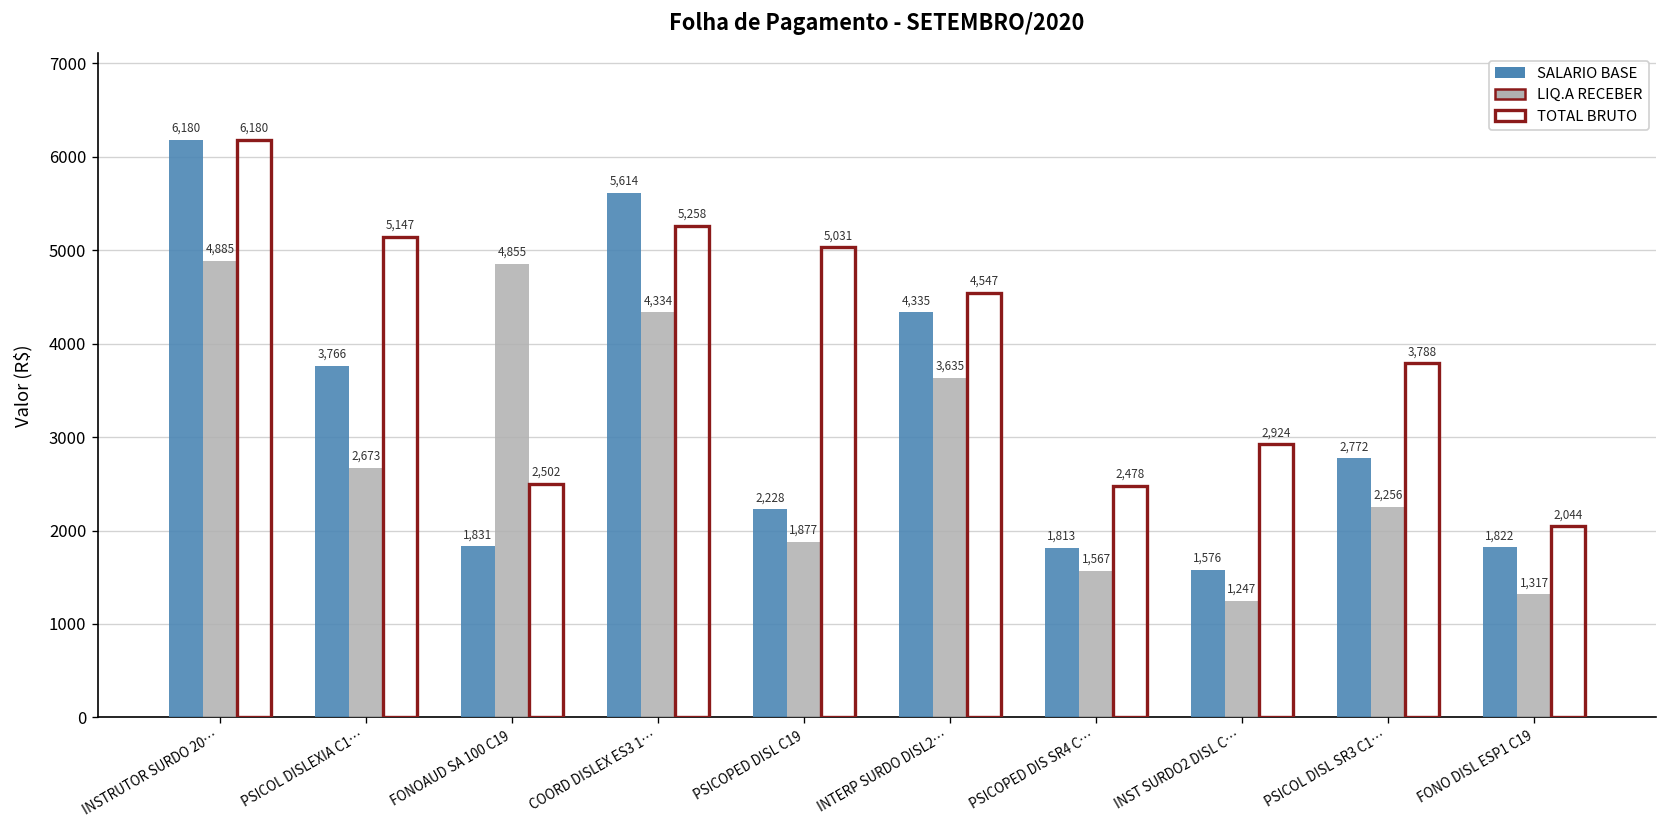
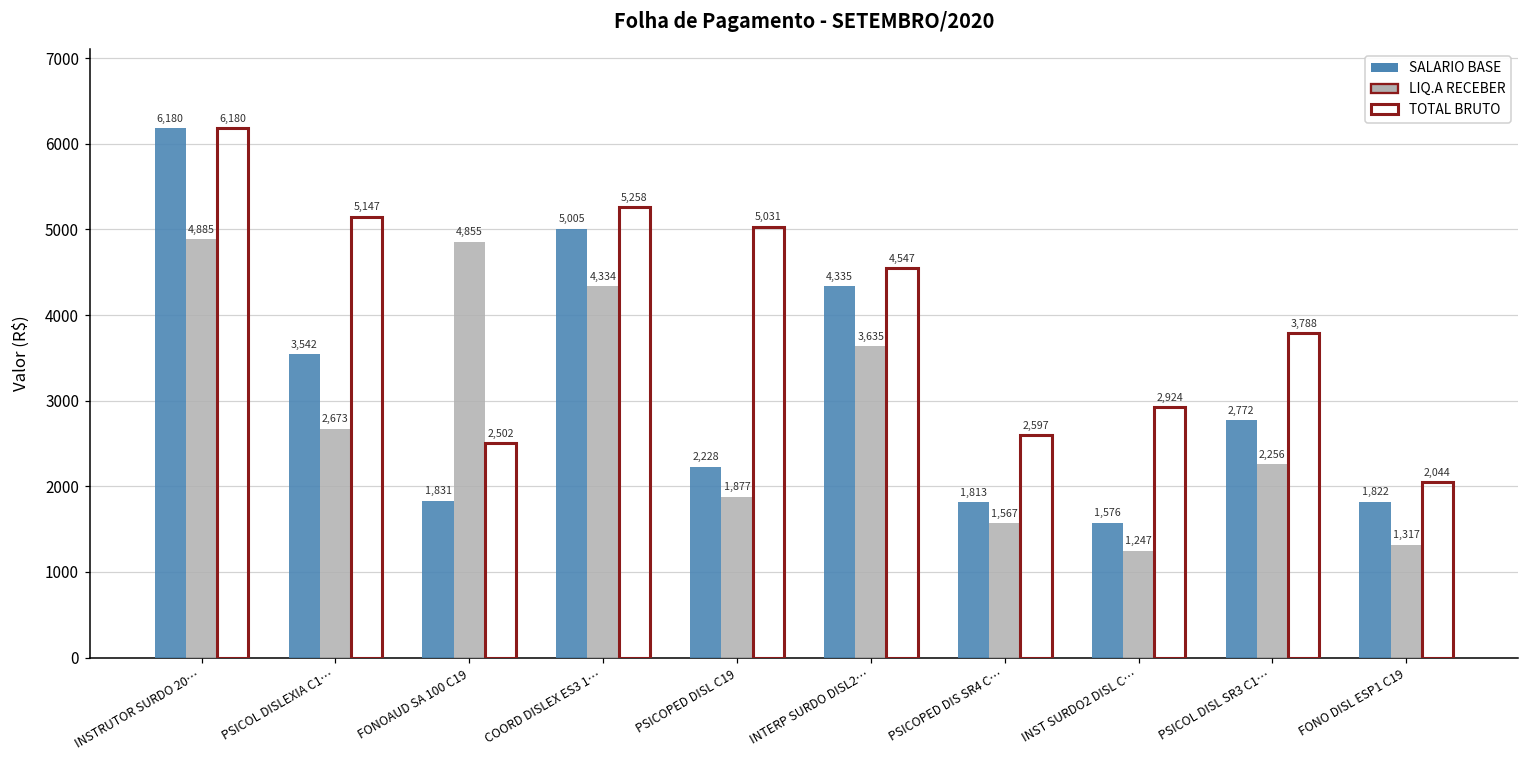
SALARIO BASE, PSICOL DISLEXIA C1…: 3,766 -> 3,542
SALARIO BASE, COORD DISLEX ES3 1…: 5,614 -> 5,005
TOTAL BRUTO, PSICOPED DIS SR4 C…: 2,478 -> 2,597
